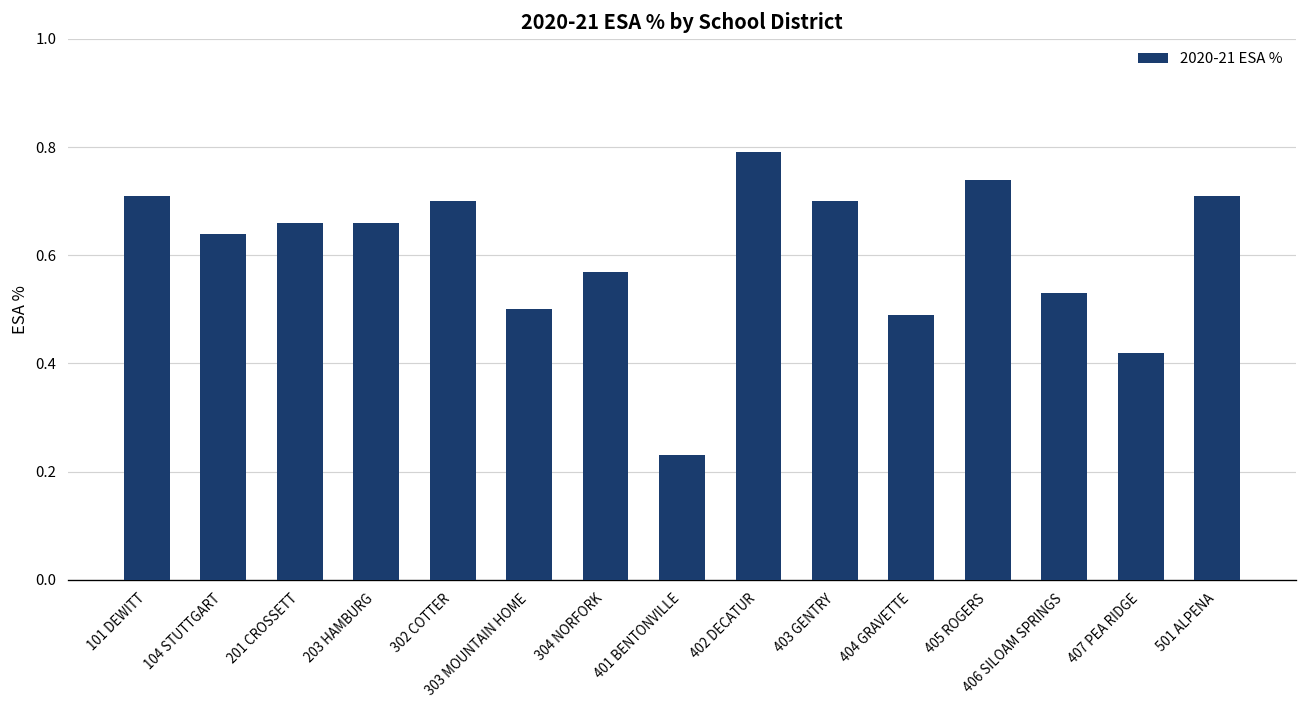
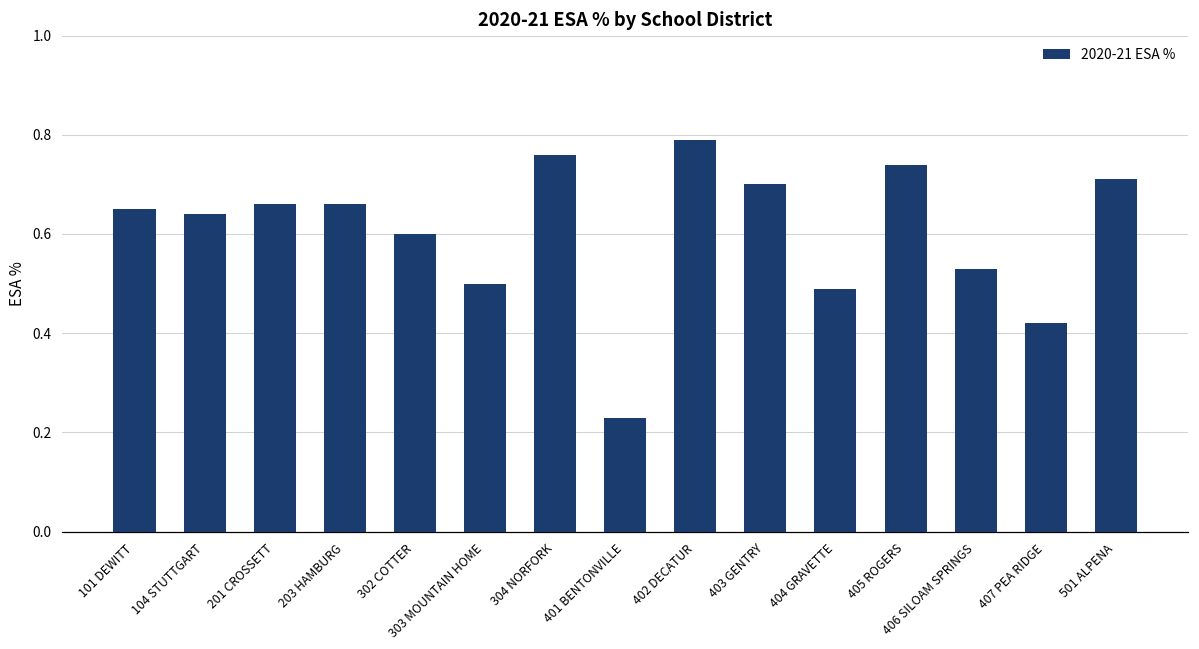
101 DEWITT: 0.71 -> 0.65
302 COTTER: 0.7 -> 0.6
304 NORFORK: 0.57 -> 0.76
